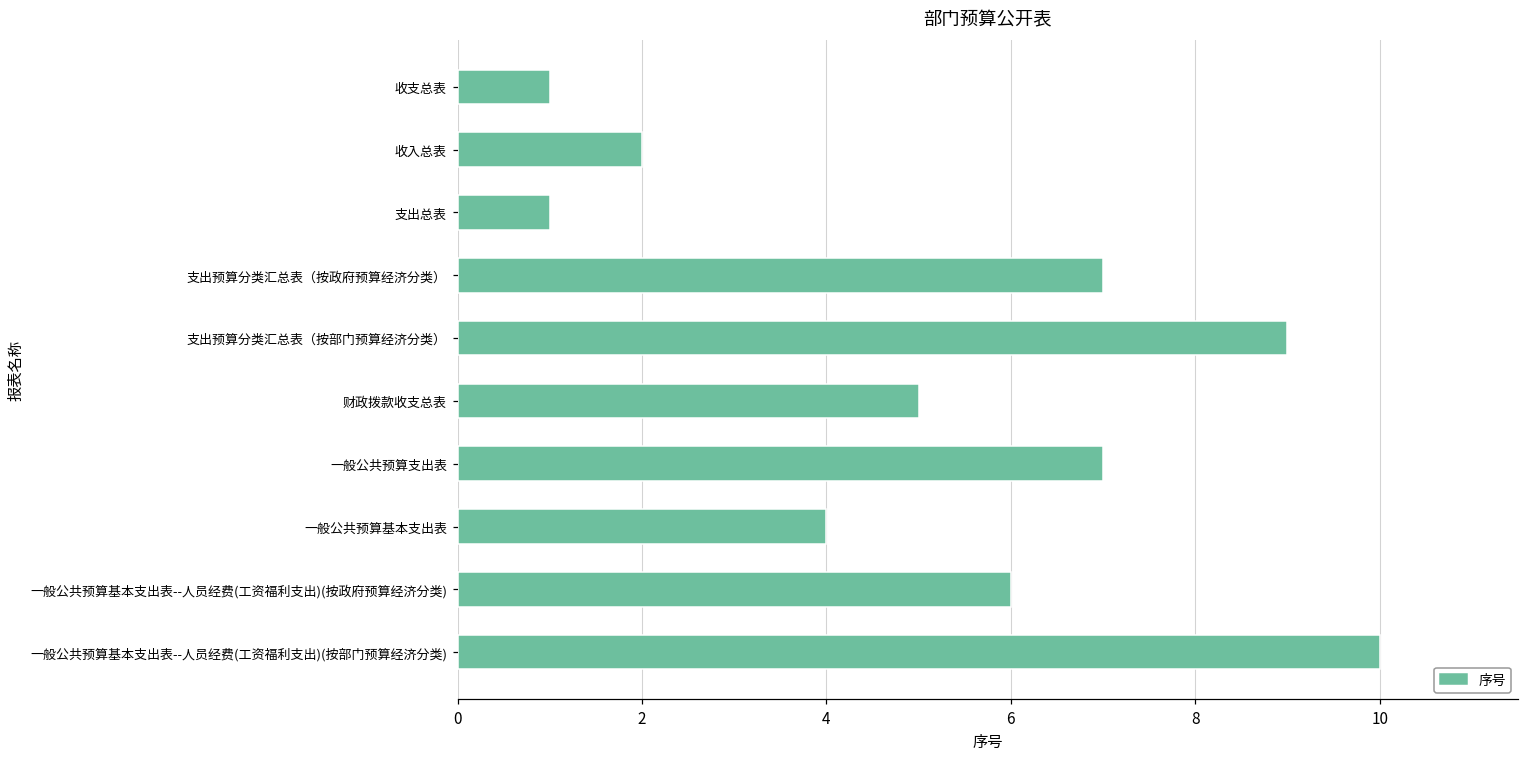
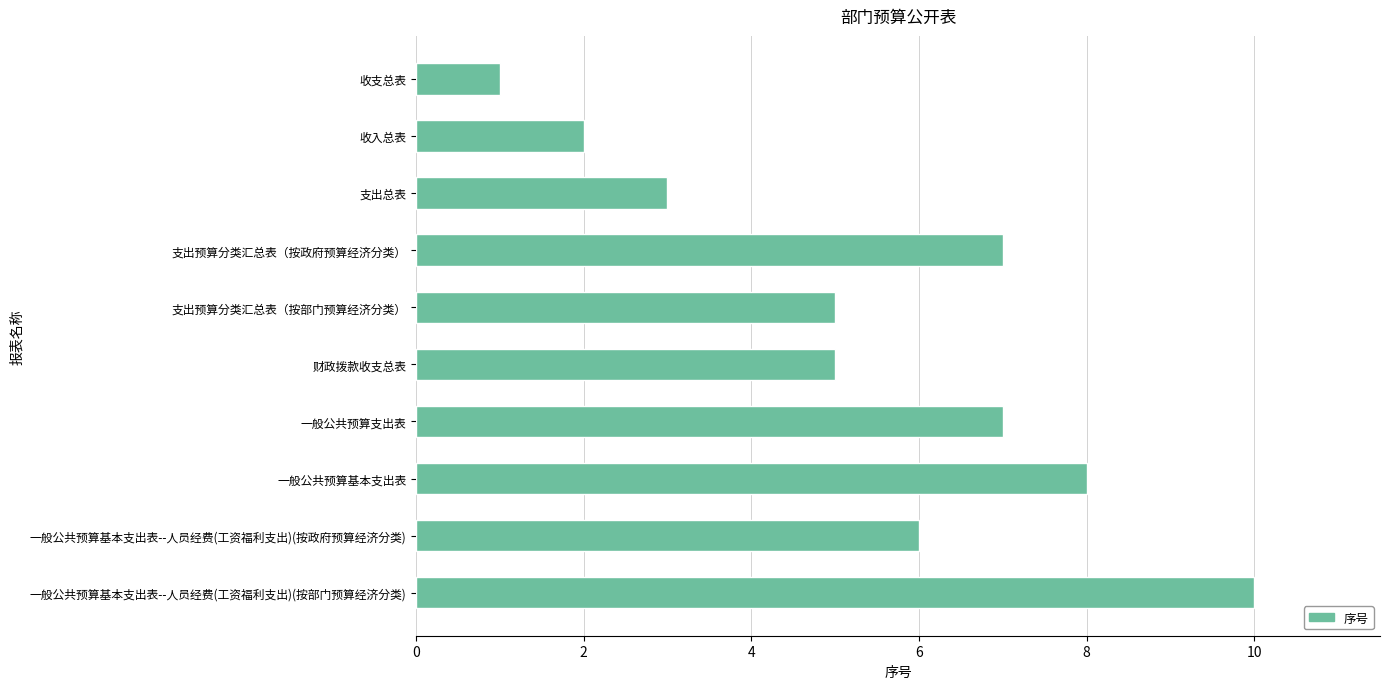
支出总表: 1 -> 3
支出预算分类汇总表（按部门预算经济分类）: 9 -> 5
一般公共预算基本支出表: 4 -> 8
